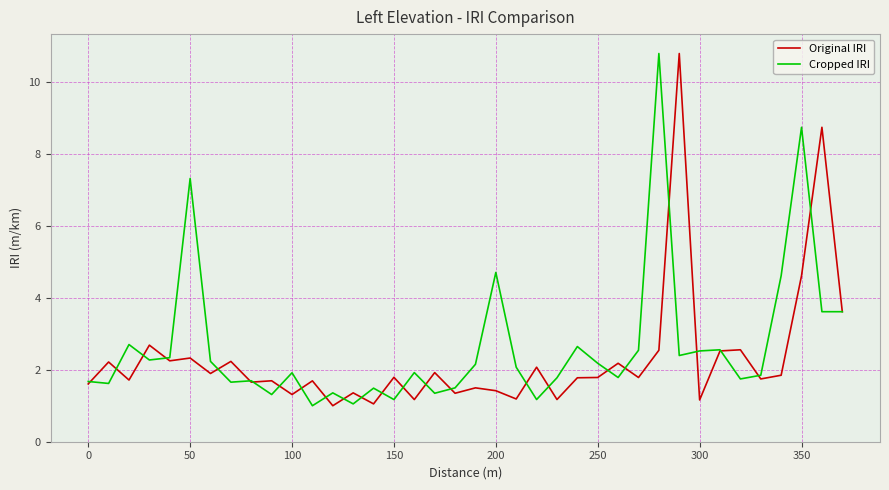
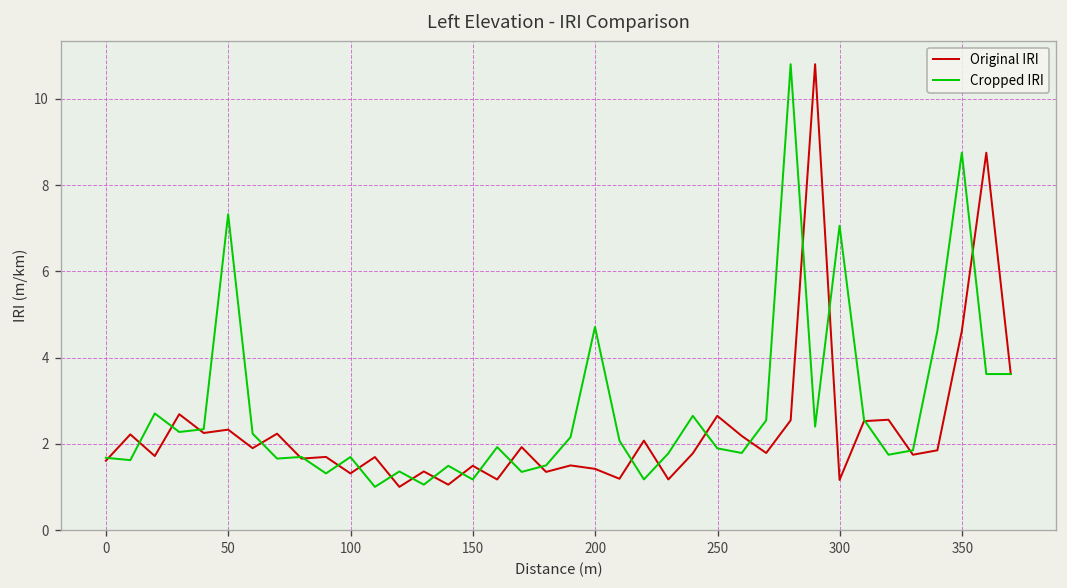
Cropped IRI, 100: 1.9 -> 1.7
Original IRI, 150: 1.8 -> 1.5
Original IRI, 250: 1.8 -> 2.6
Cropped IRI, 250: 2.2 -> 1.9
Cropped IRI, 300: 2.5 -> 7.1
